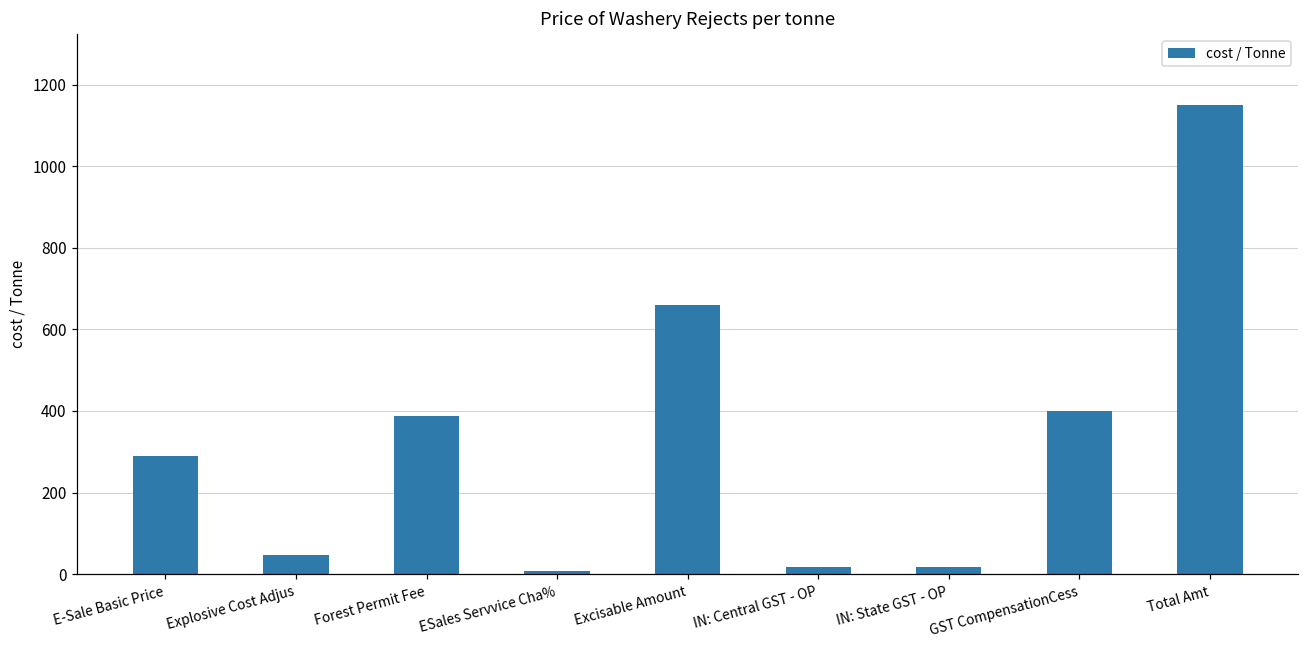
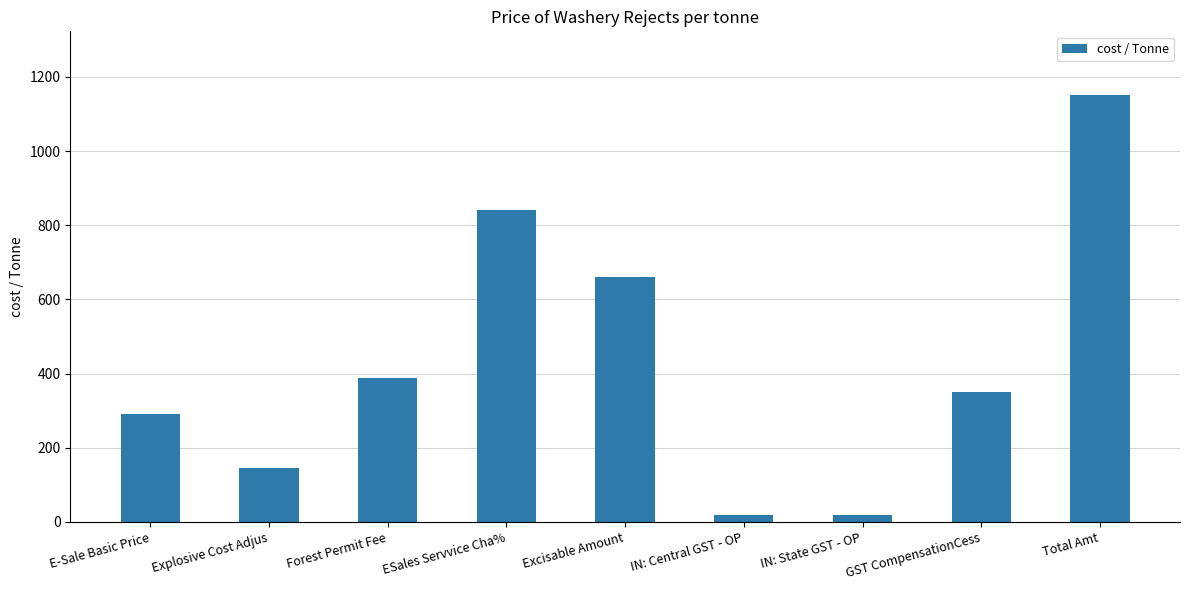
Explosive Cost Adjus: 50 -> 150
ESales Servvice Cha%: 10 -> 840
GST CompensationCess: 400 -> 350
